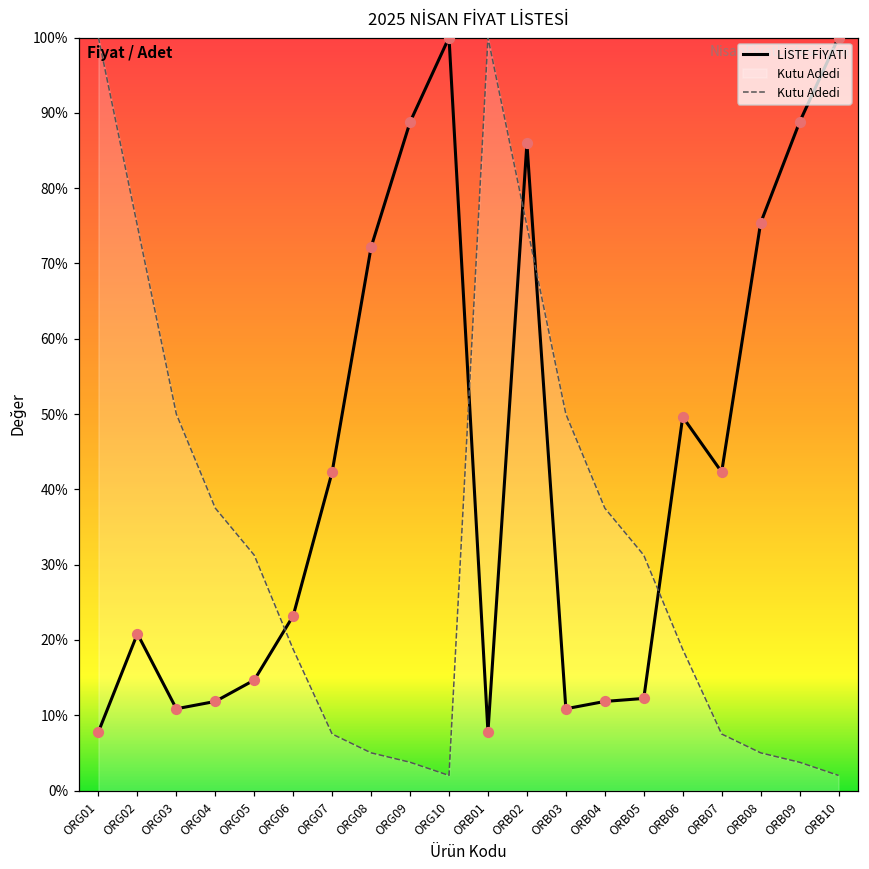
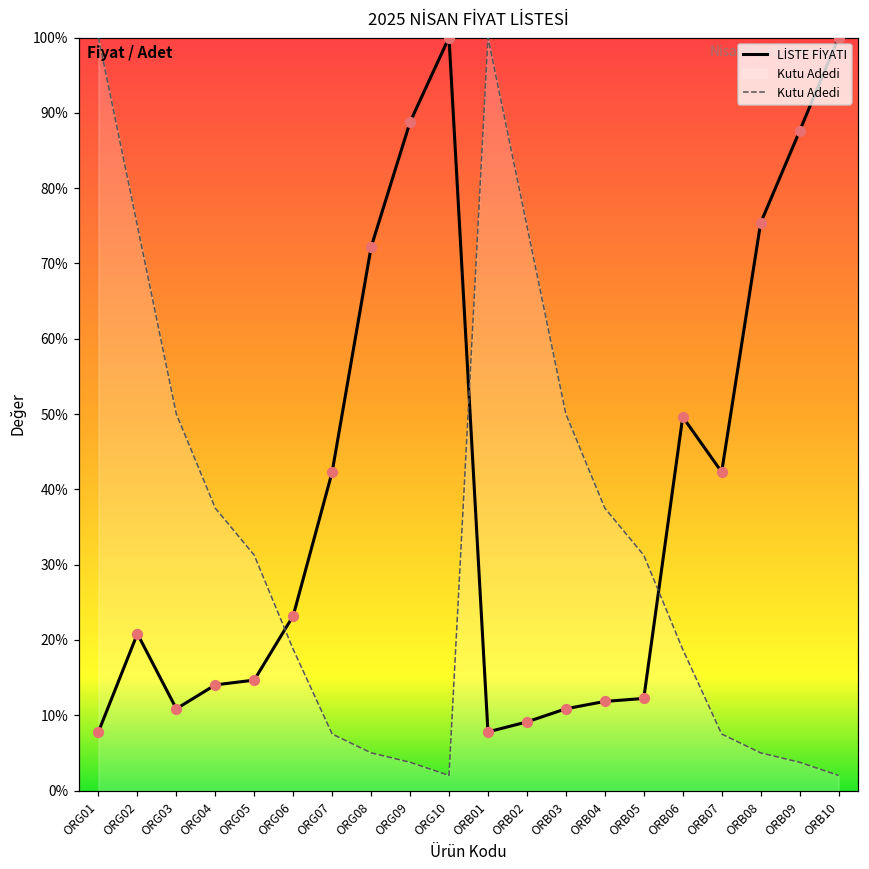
LİSTE FİYATI, ORG04: 12% -> 14%
LİSTE FİYATI, ORB02: 86% -> 9%
LİSTE FİYATI, ORB09: 89% -> 88%
